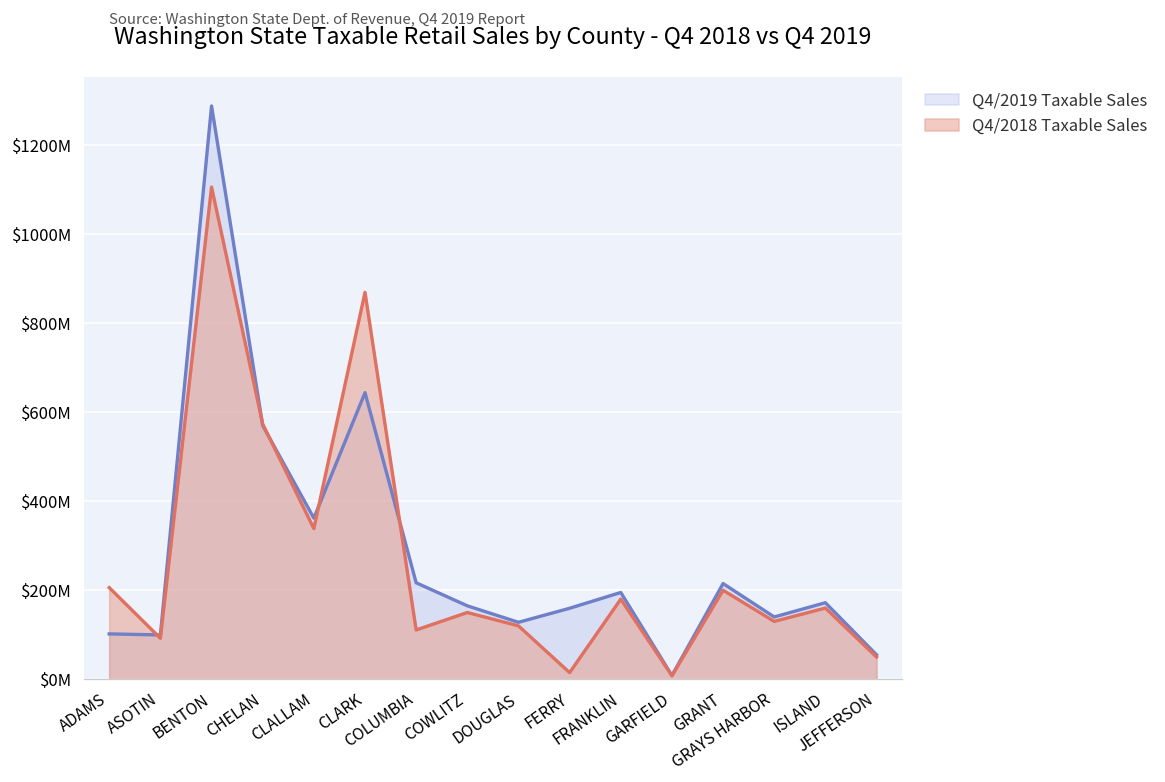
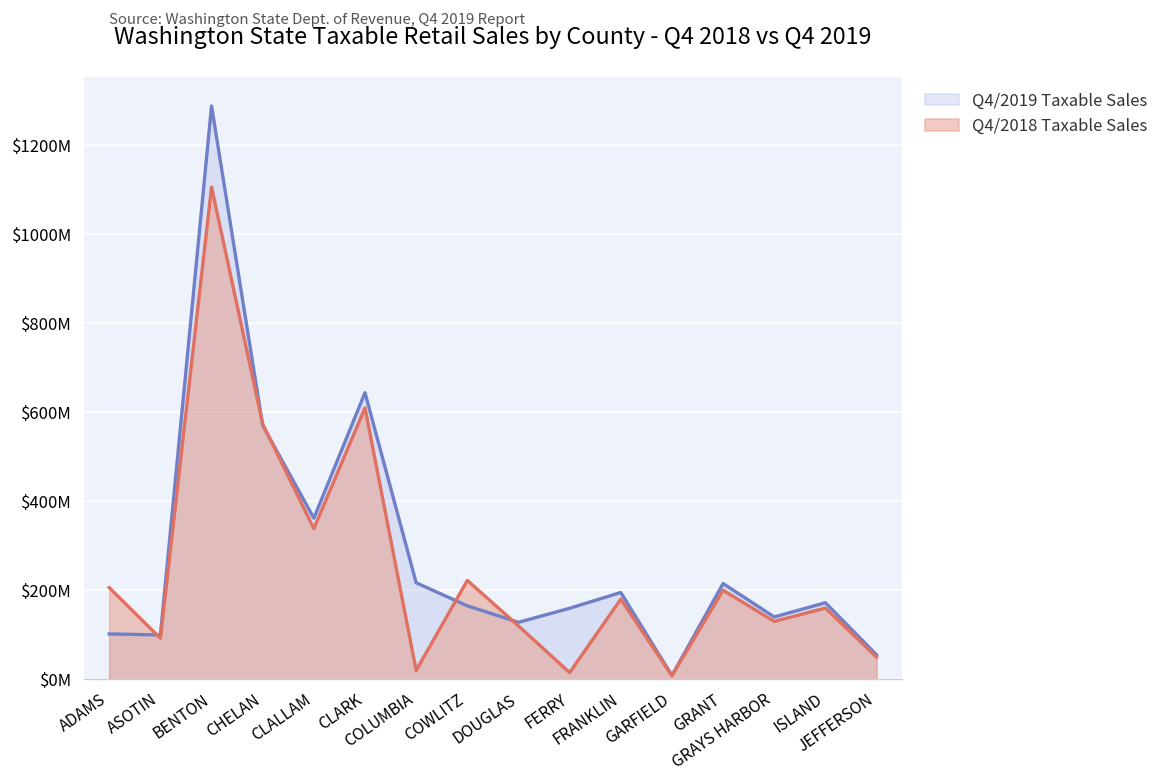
Q4/2018 Taxable Sales, CLARK: $870000000 -> $610000000
Q4/2018 Taxable Sales, COLUMBIA: $110000000 -> $20000000
Q4/2018 Taxable Sales, COWLITZ: $150000000 -> $220000000
